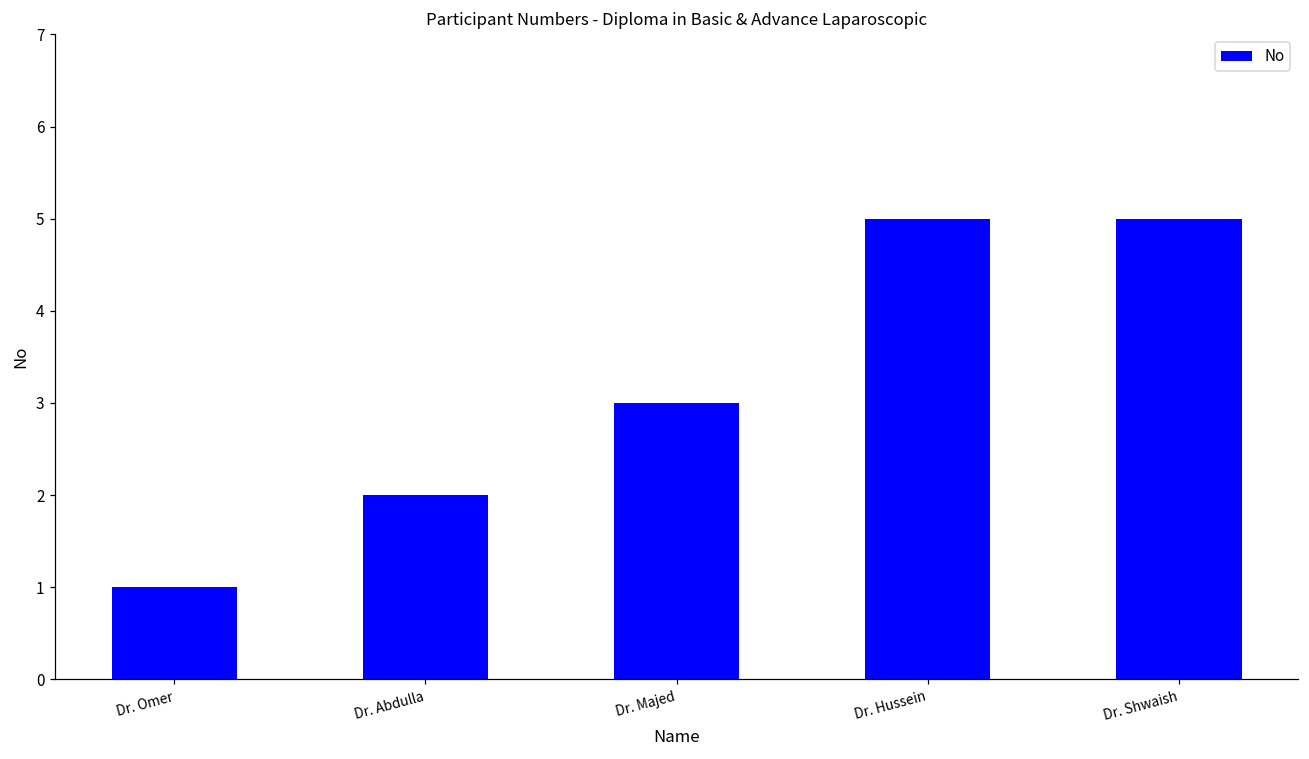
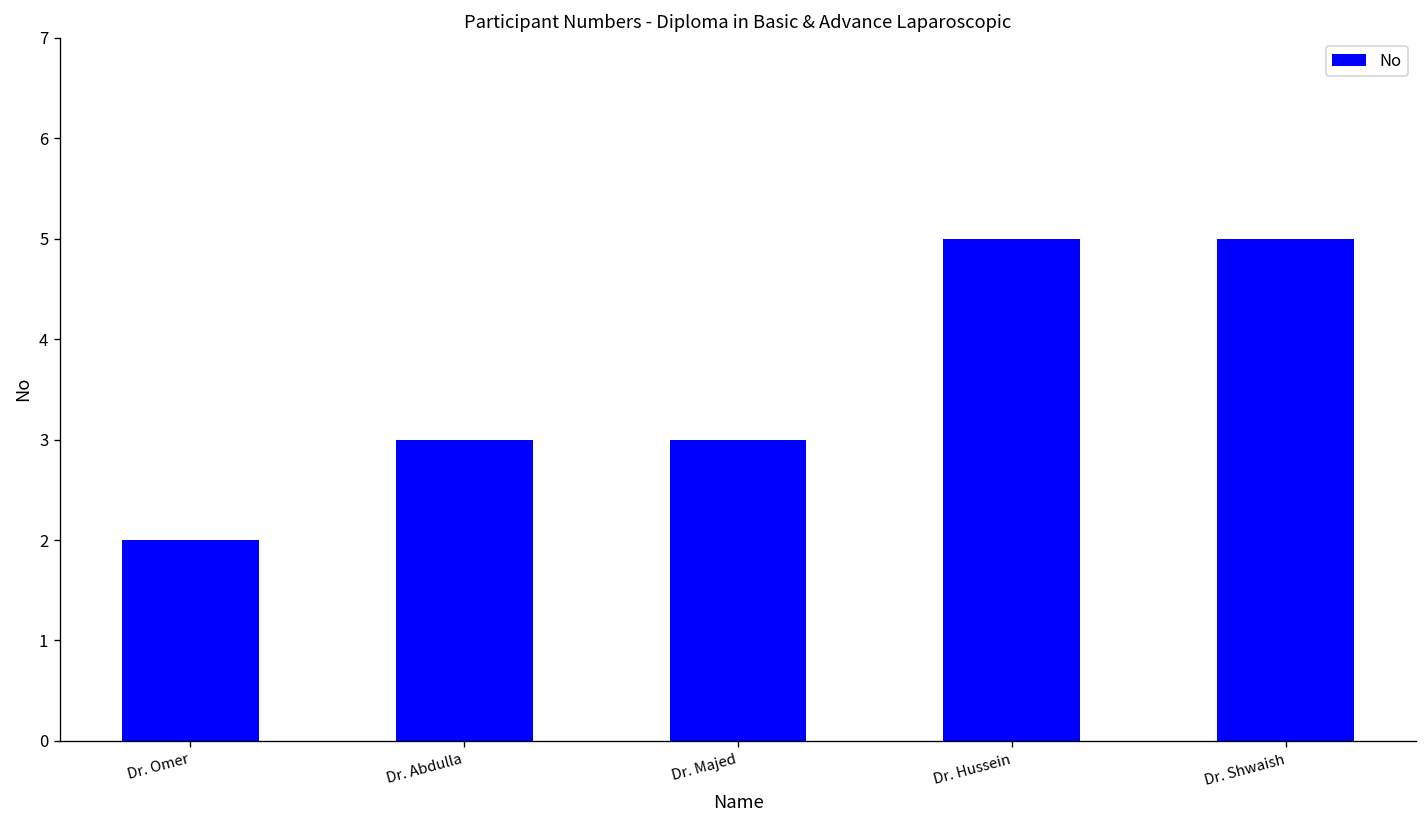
Dr. Omer: 1 -> 2
Dr. Abdulla: 2 -> 3
